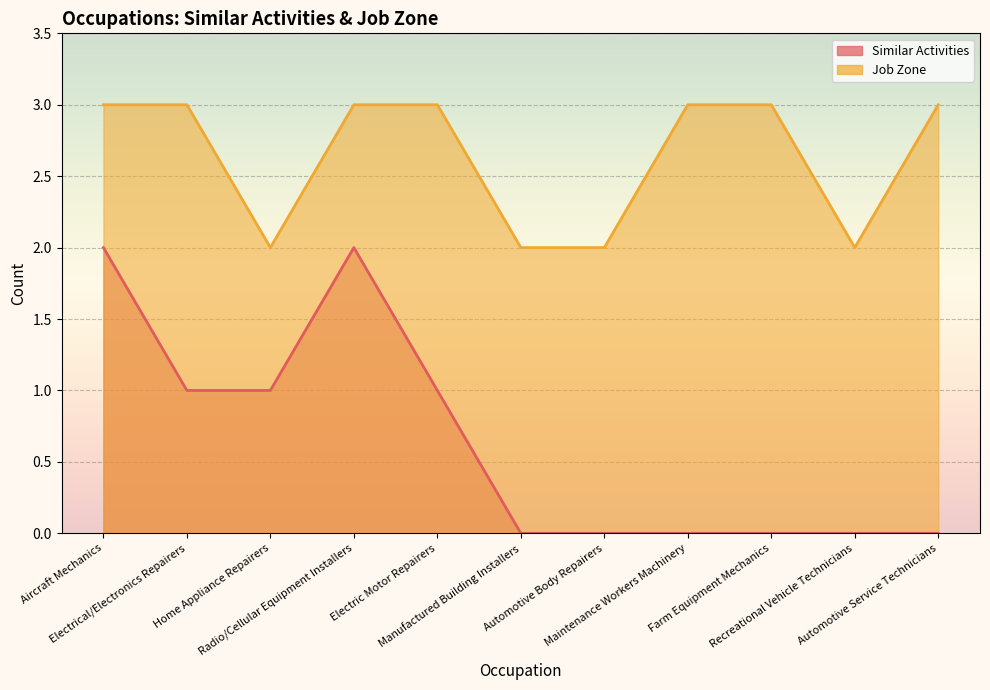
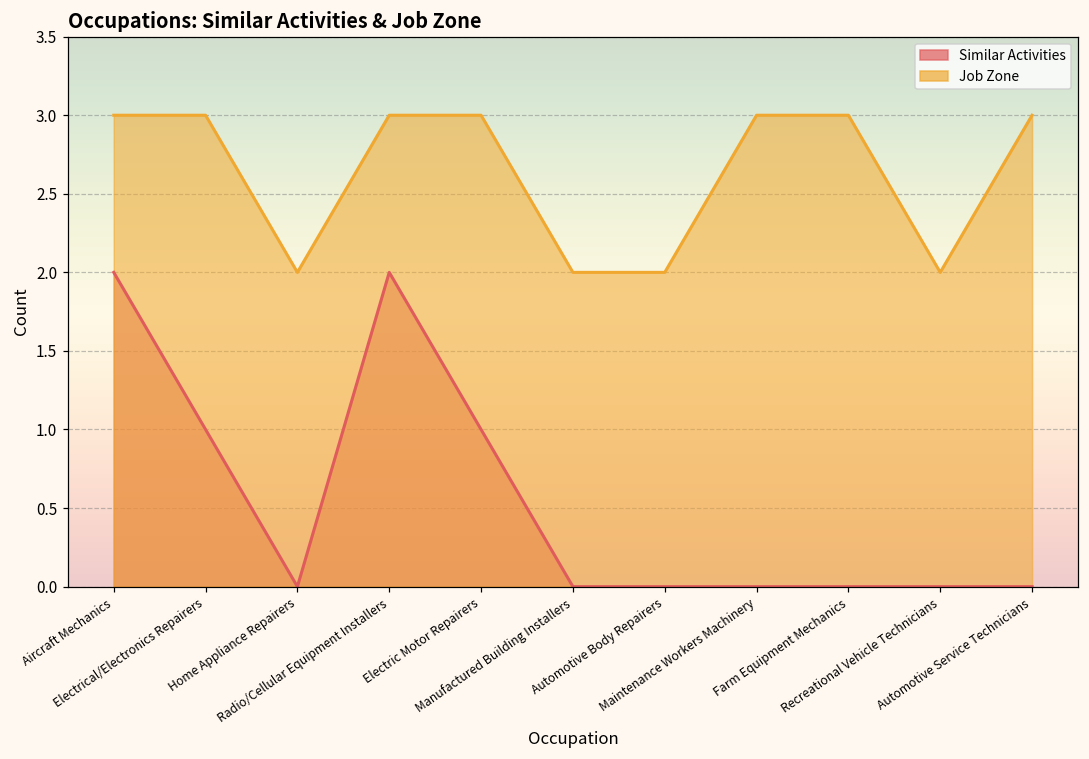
Similar Activities, Home Appliance Repairers: 1 -> 0
